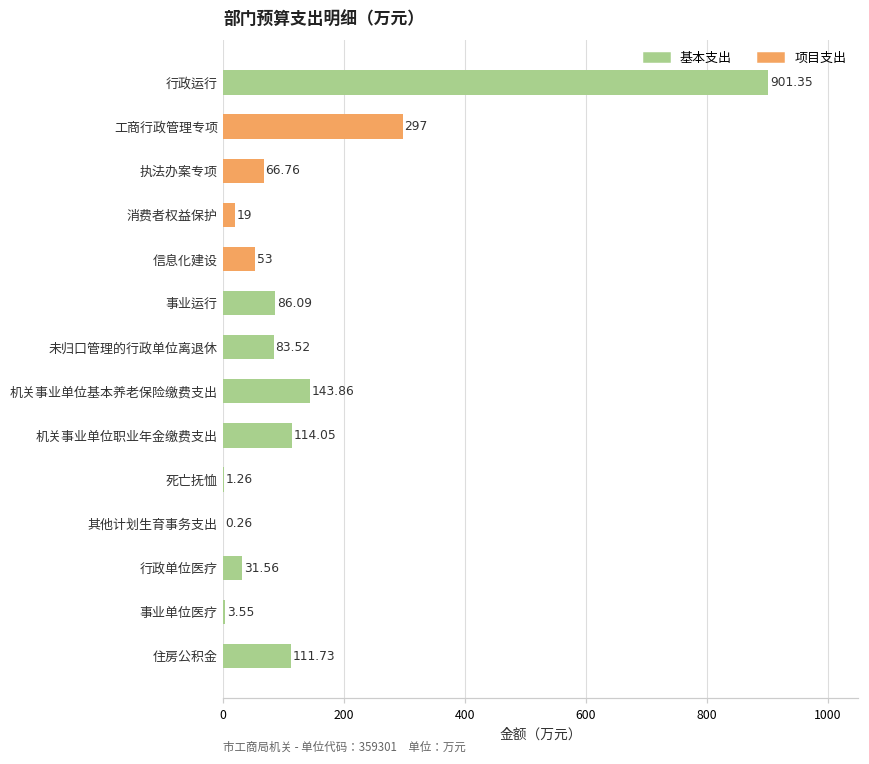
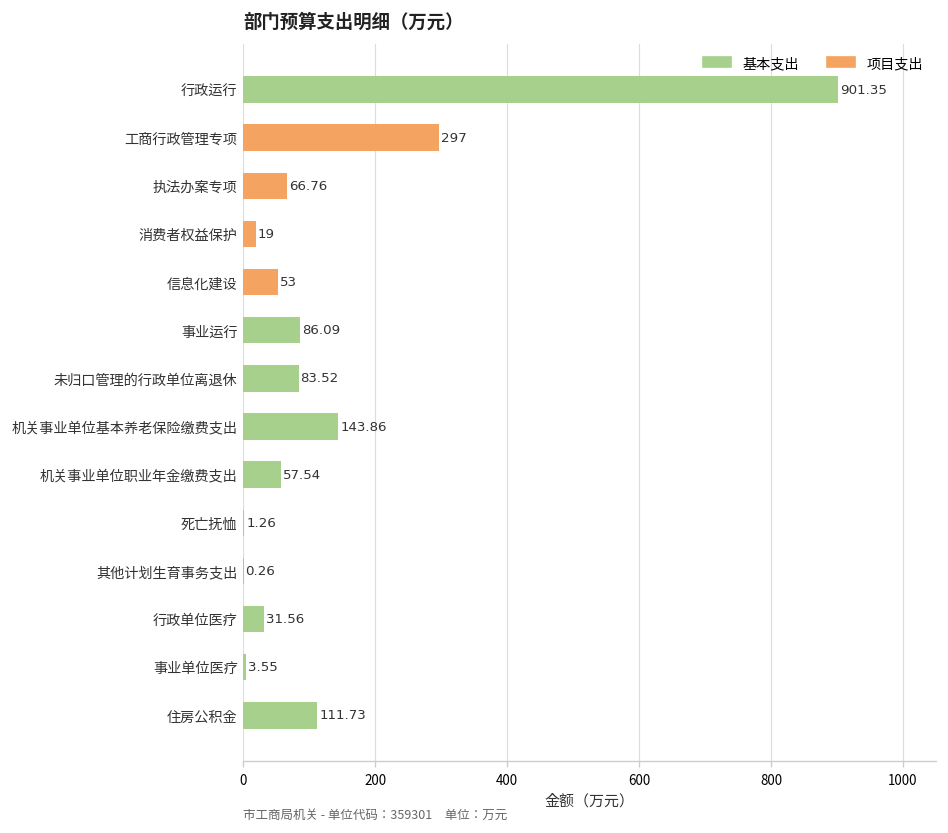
基本支出, 机关事业单位职业年金缴费支出: 114.05 -> 57.54
